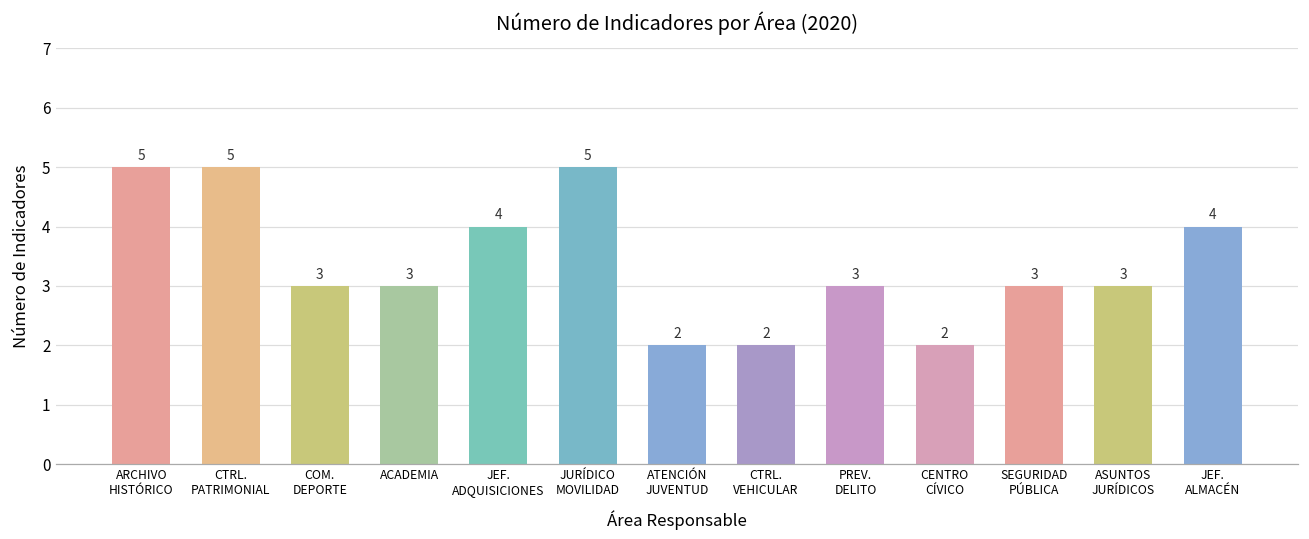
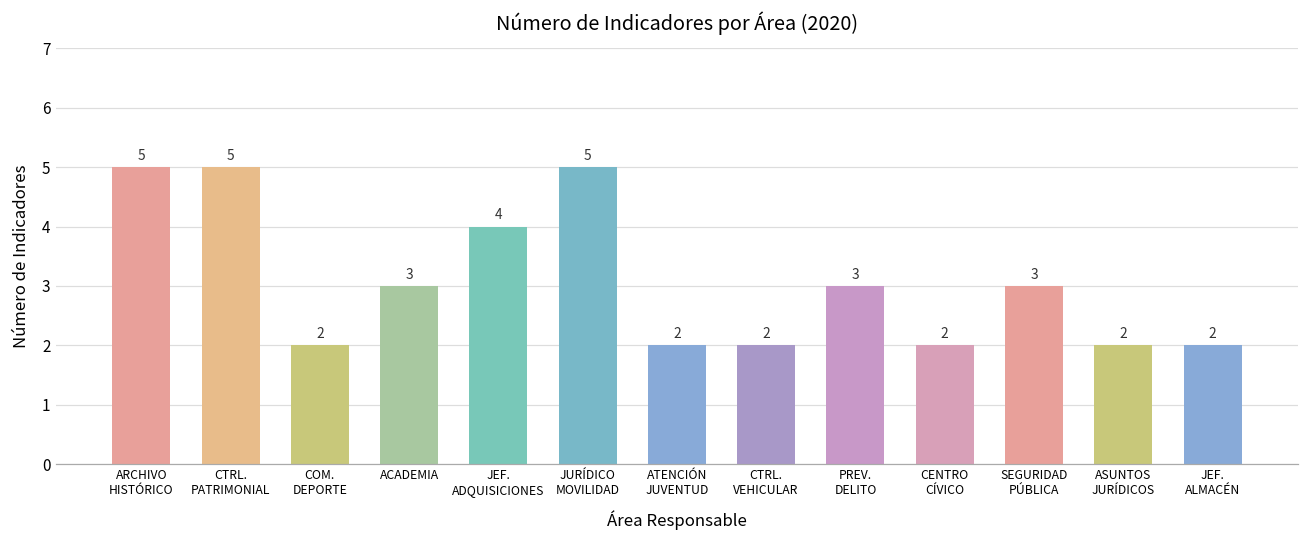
COM. DEPORTE: 3 -> 2
ASUNTOS JURÍDICOS: 3 -> 2
JEF. ALMACÉN: 4 -> 2
